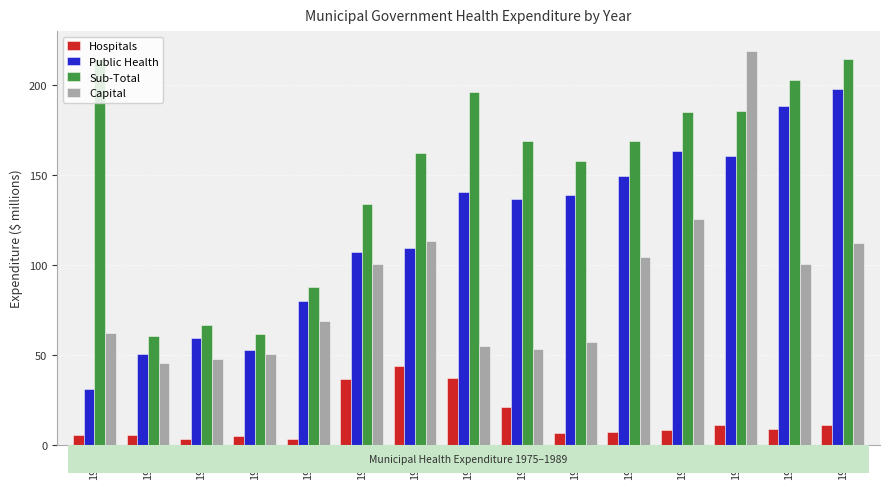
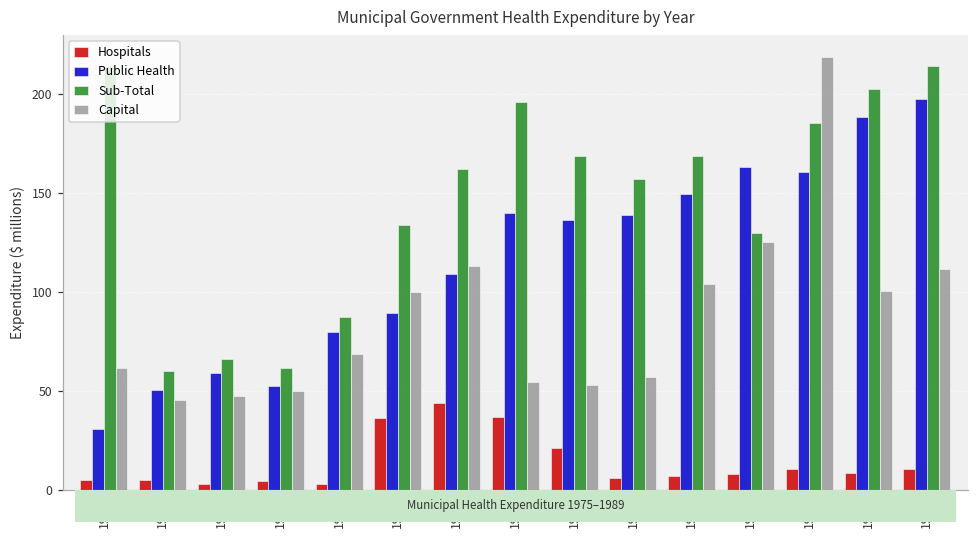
Public Health, 1980: 107 -> 90
Sub-Total, 1986: 185 -> 130
